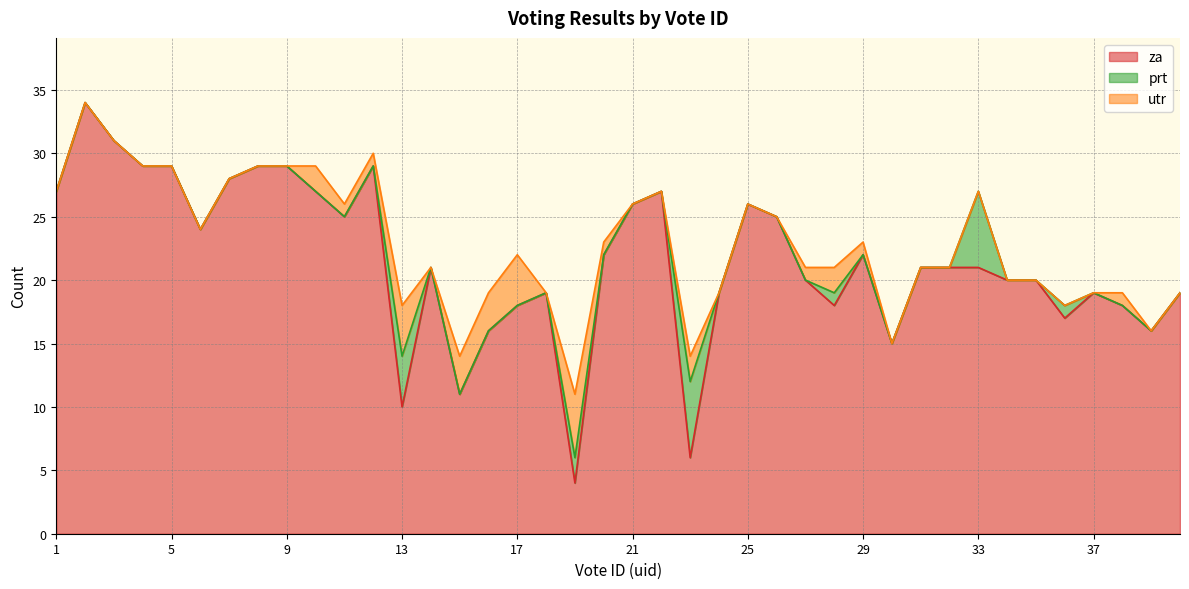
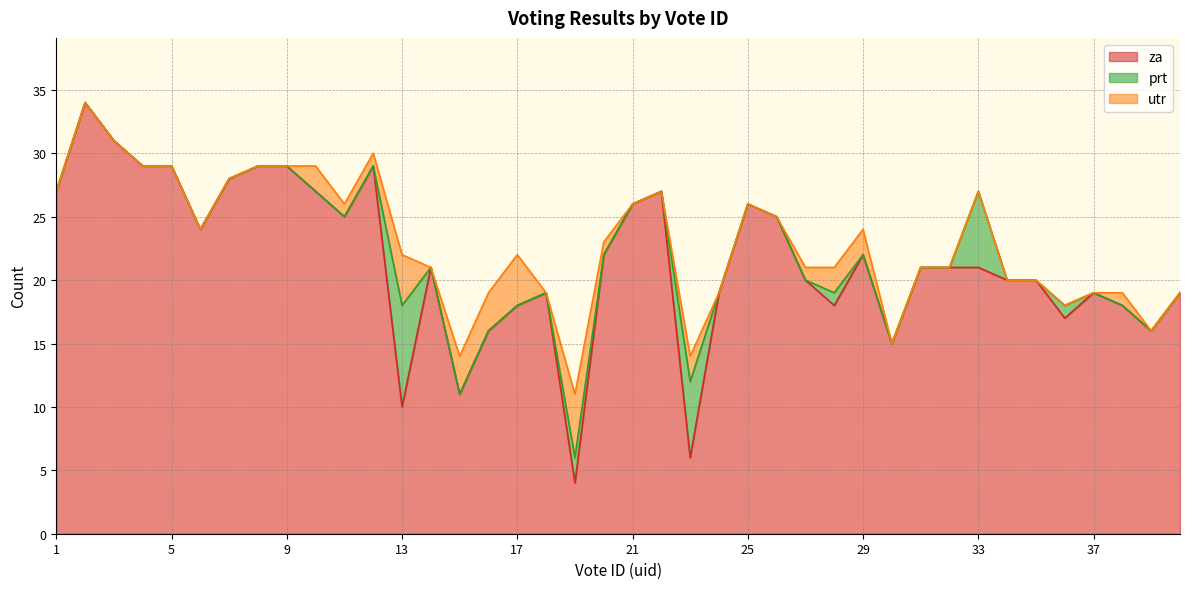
prt, 13: 4 -> 8
utr, 29: 1 -> 2
